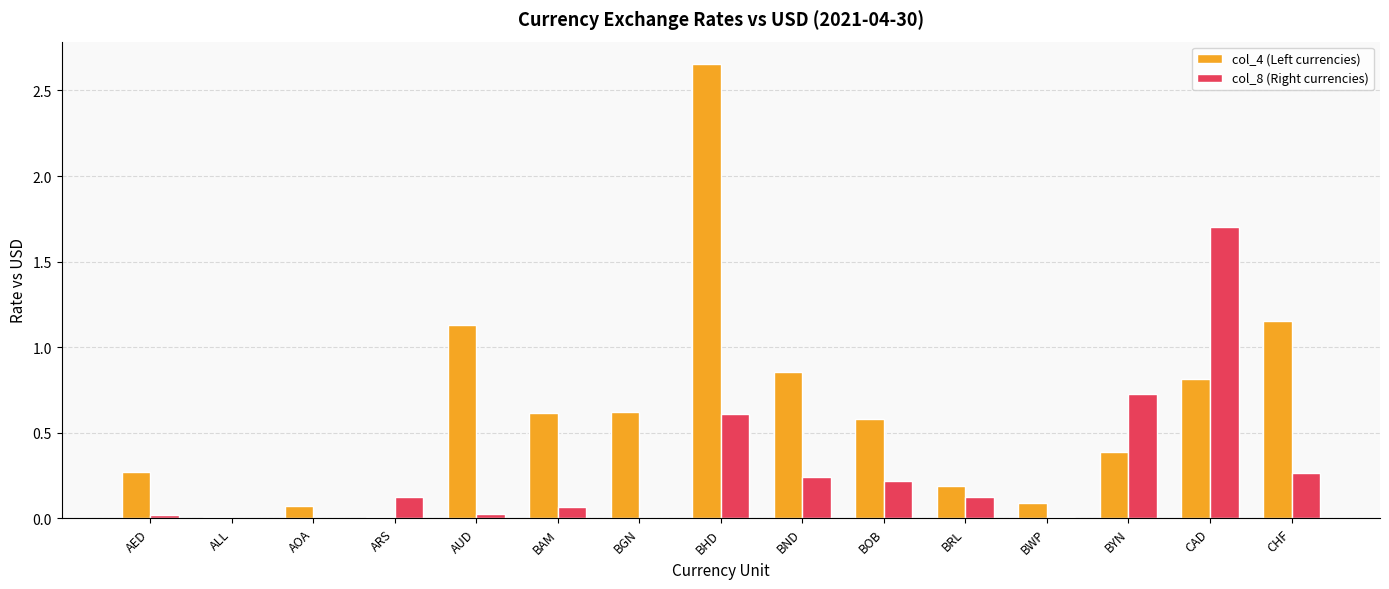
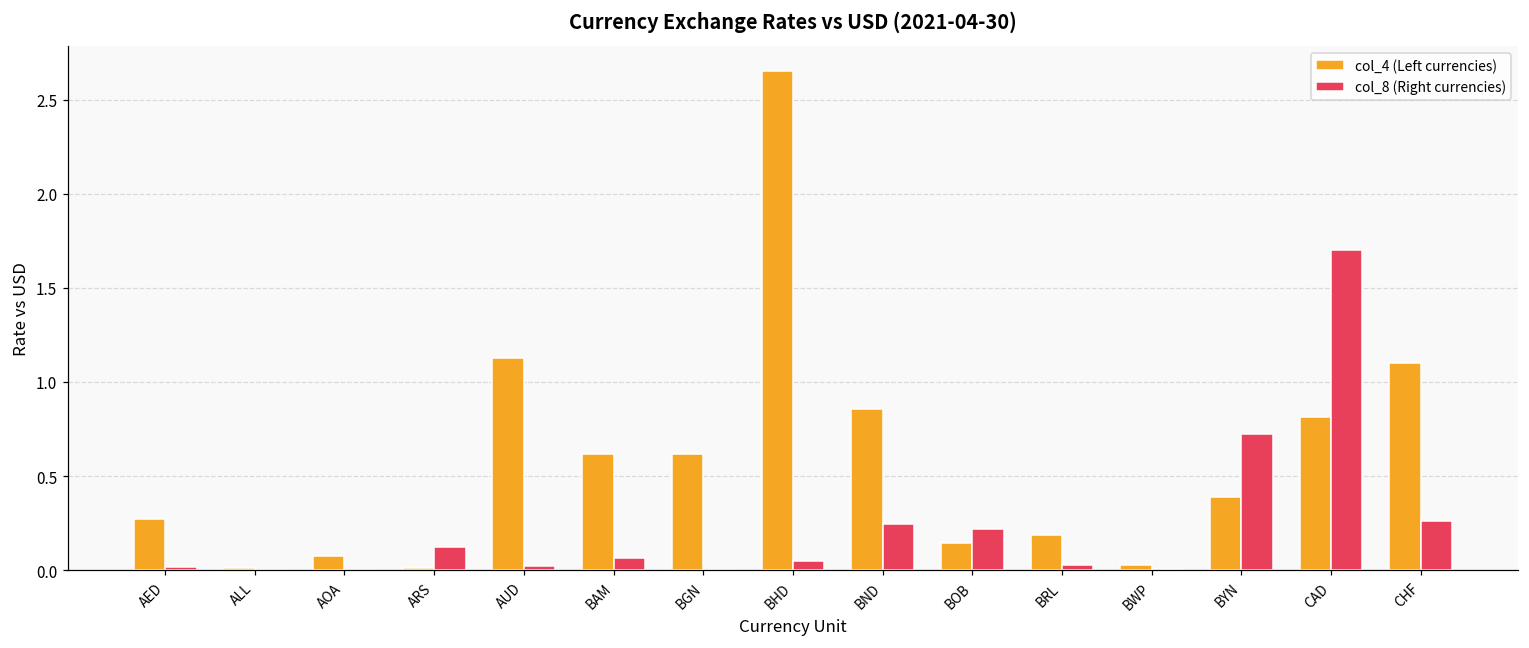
col_8 (Right currencies), BHD: 0.61 -> 0.05
col_4 (Left currencies), BOB: 0.58 -> 0.14
col_8 (Right currencies), BRL: 0.12 -> 0.03
col_4 (Left currencies), BWP: 0.09 -> 0.03
col_4 (Left currencies), CHF: 1.16 -> 1.10
